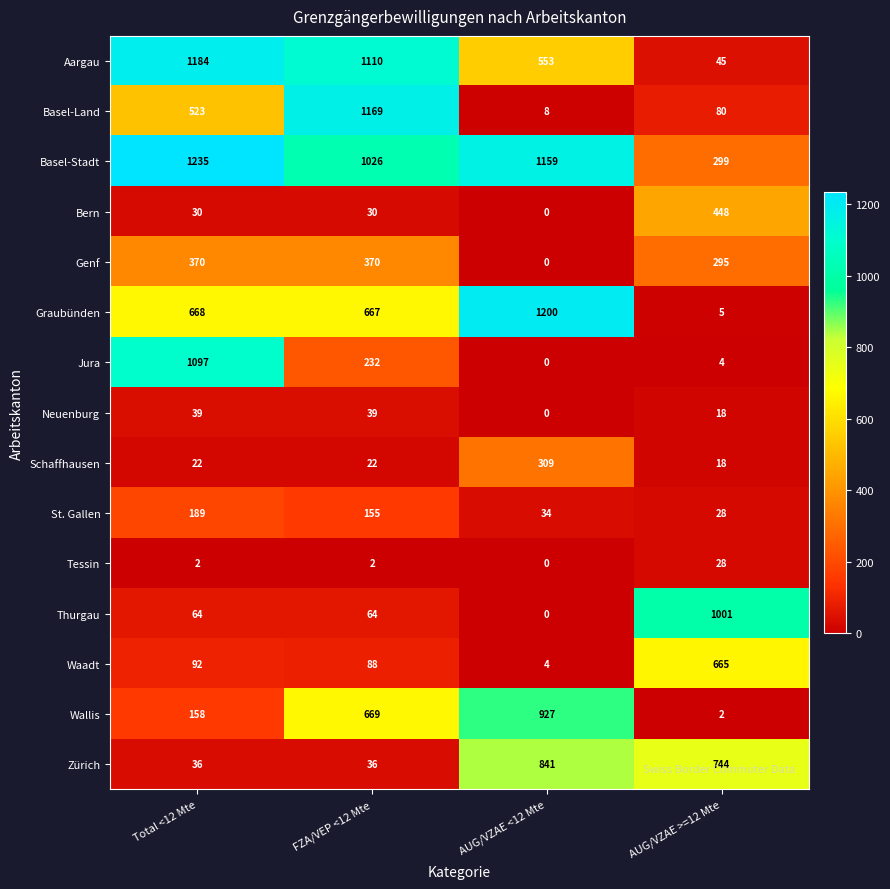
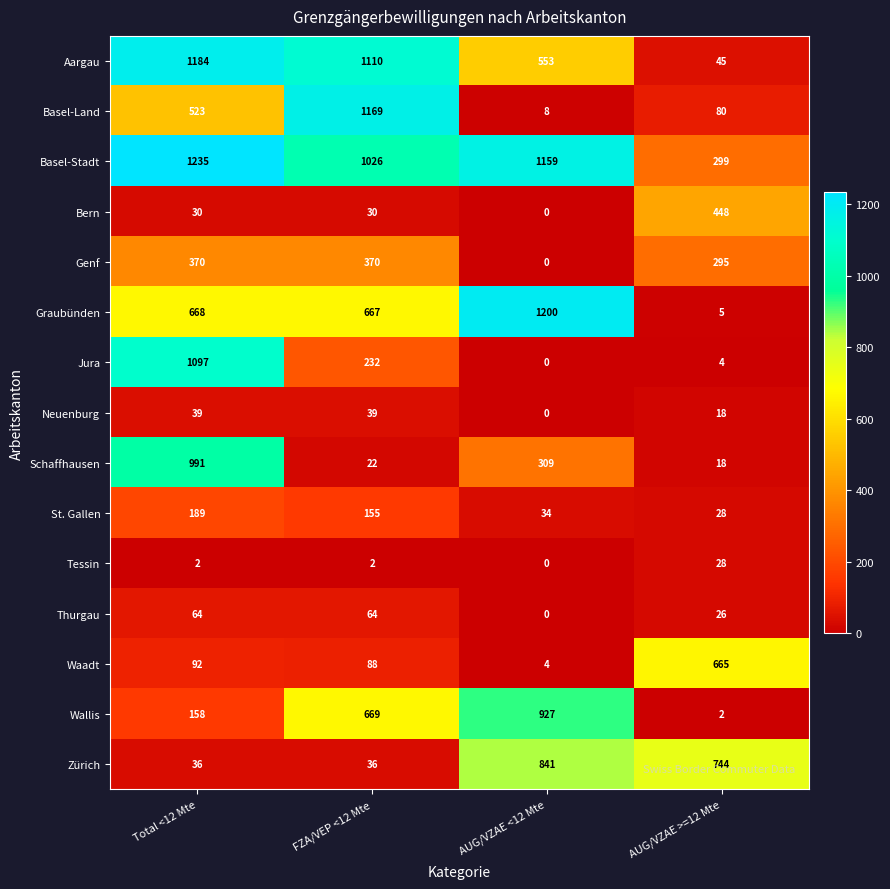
Schaffhausen, Total <12 Mte: 22 -> 991
Thurgau, AUG/VZAE >=12 Mte: 1001 -> 26
